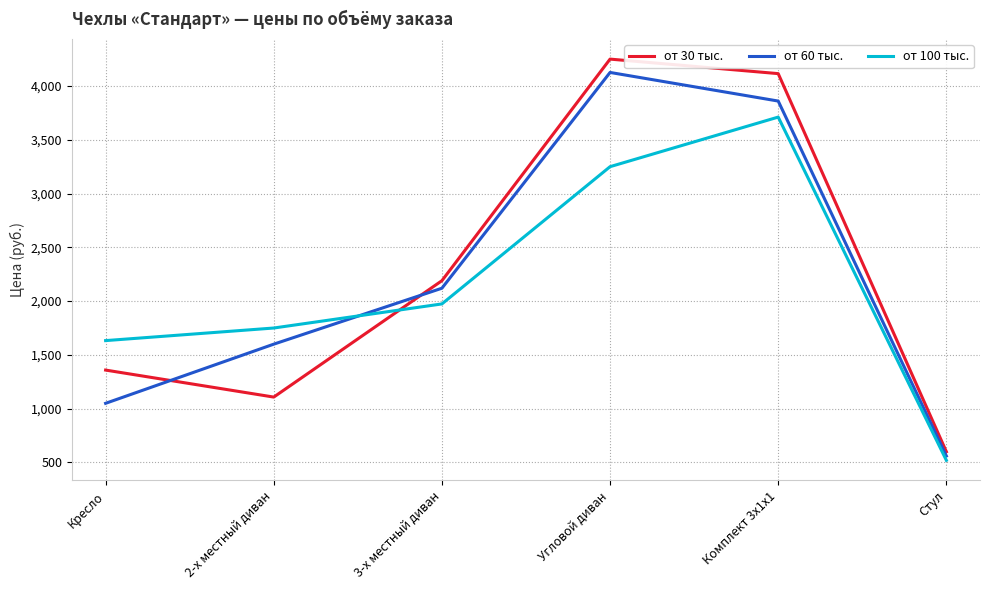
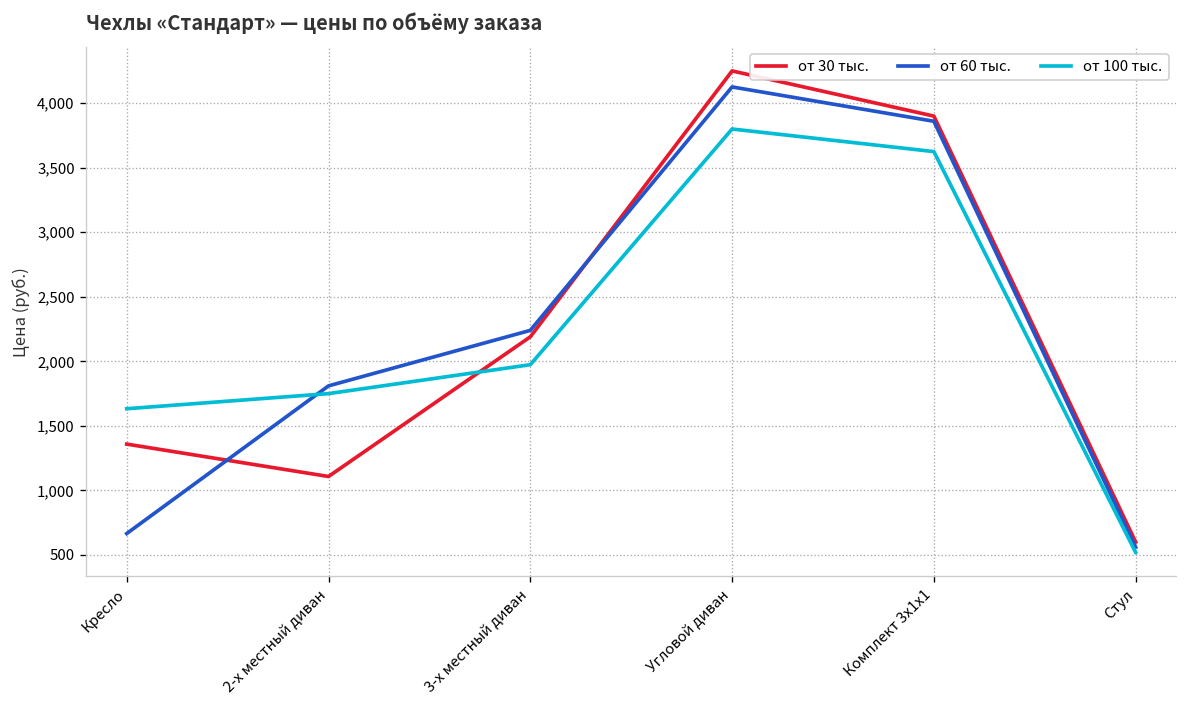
от 60 тыс., Кресло: 1,050 -> 670
от 60 тыс., 2-х местный диван: 1,600 -> 1,810
от 60 тыс., 3-х местный диван: 2,120 -> 2,240
от 100 тыс., Угловой диван: 3,250 -> 3,800
от 30 тыс., Комплект 3х1х1: 4,120 -> 3,900
от 100 тыс., Комплект 3х1х1: 3,710 -> 3,630
